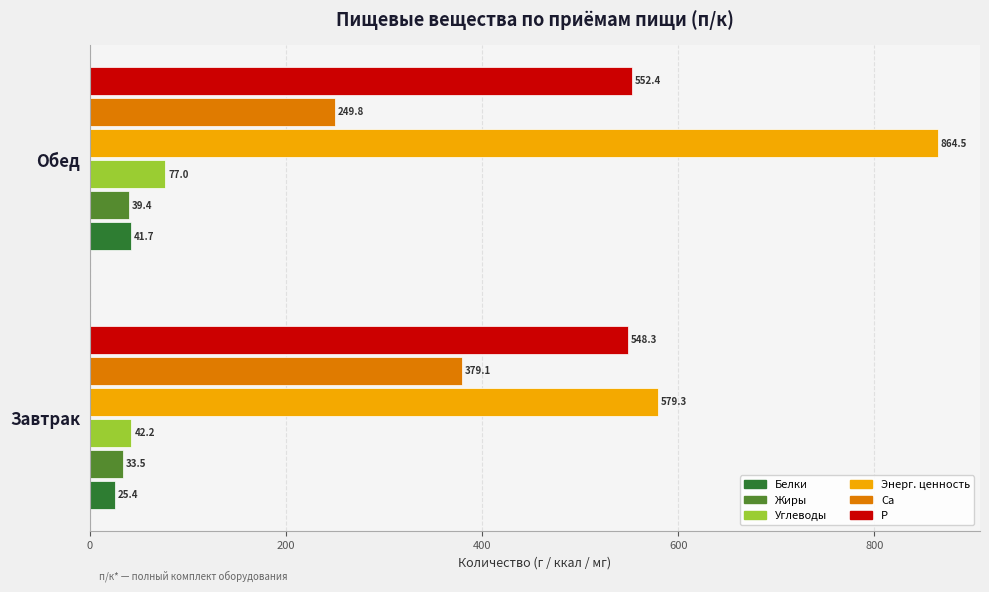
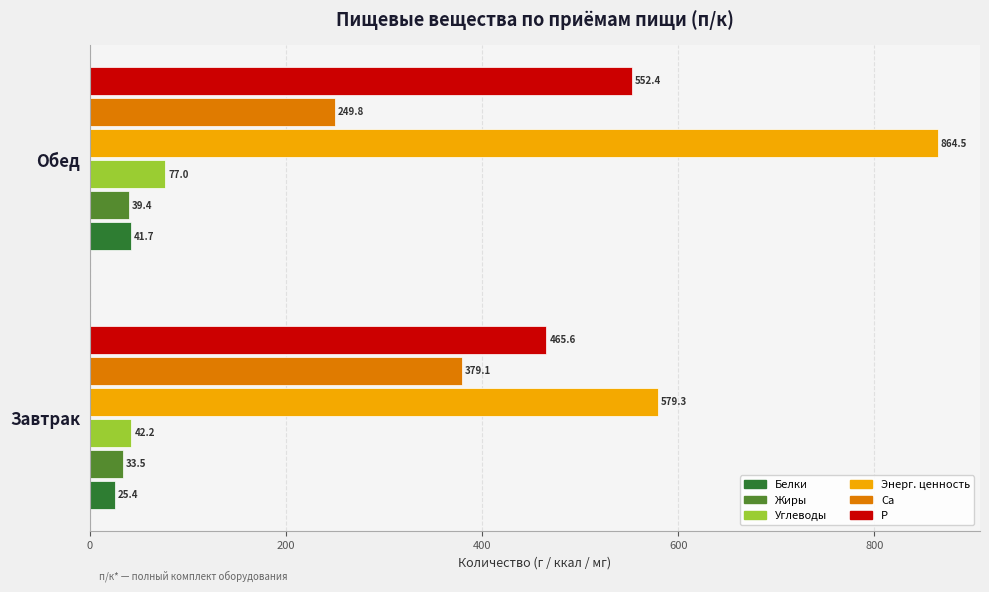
P, Завтрак: 548.3 -> 465.6
